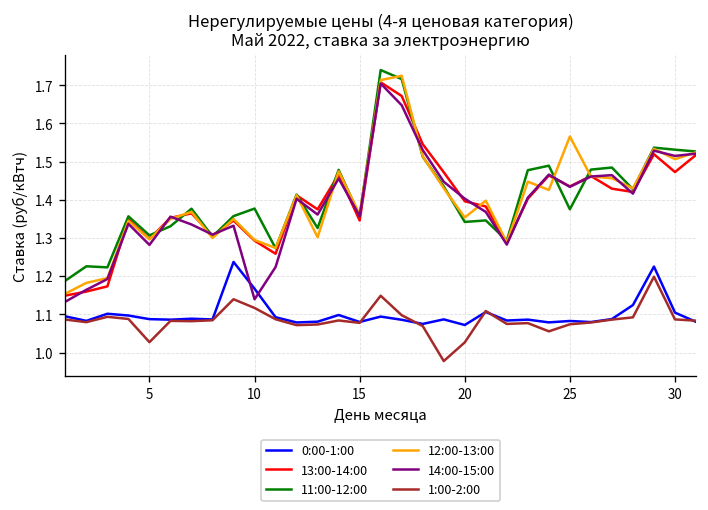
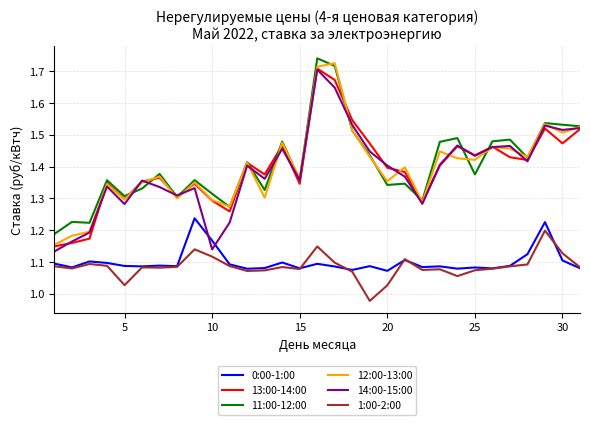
11:00-12:00, 10: 1.38 -> 1.31
12:00-13:00, 25: 1.57 -> 1.42
1:00-2:00, 30: 1.09 -> 1.13
